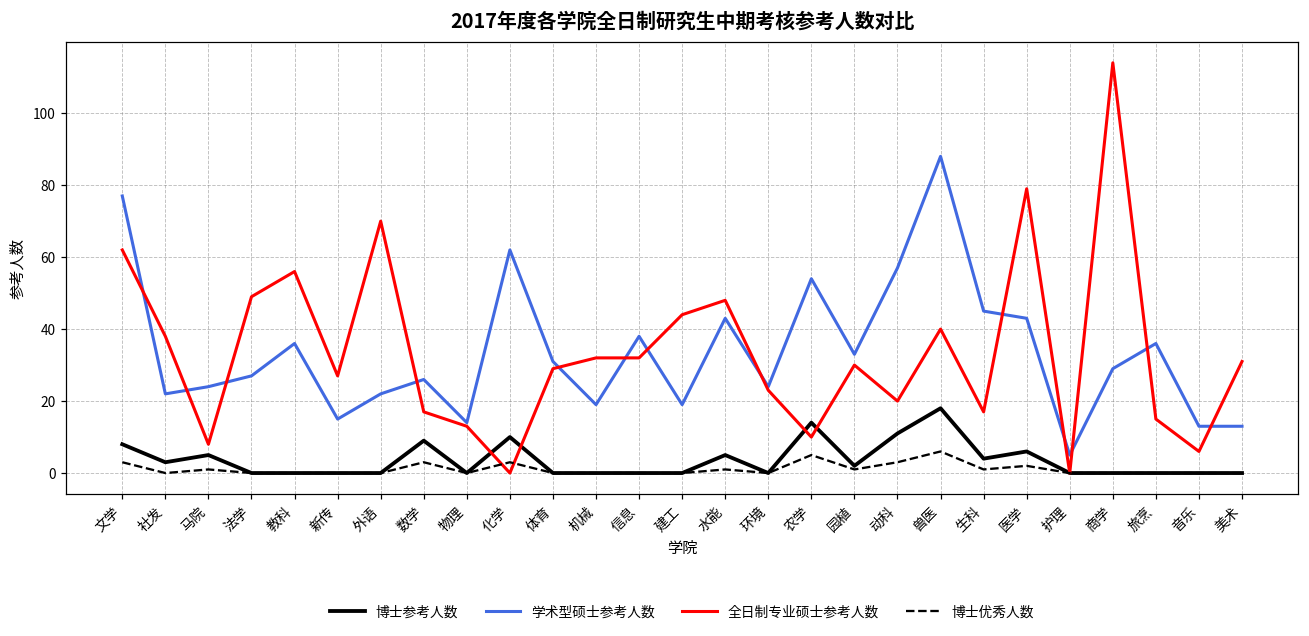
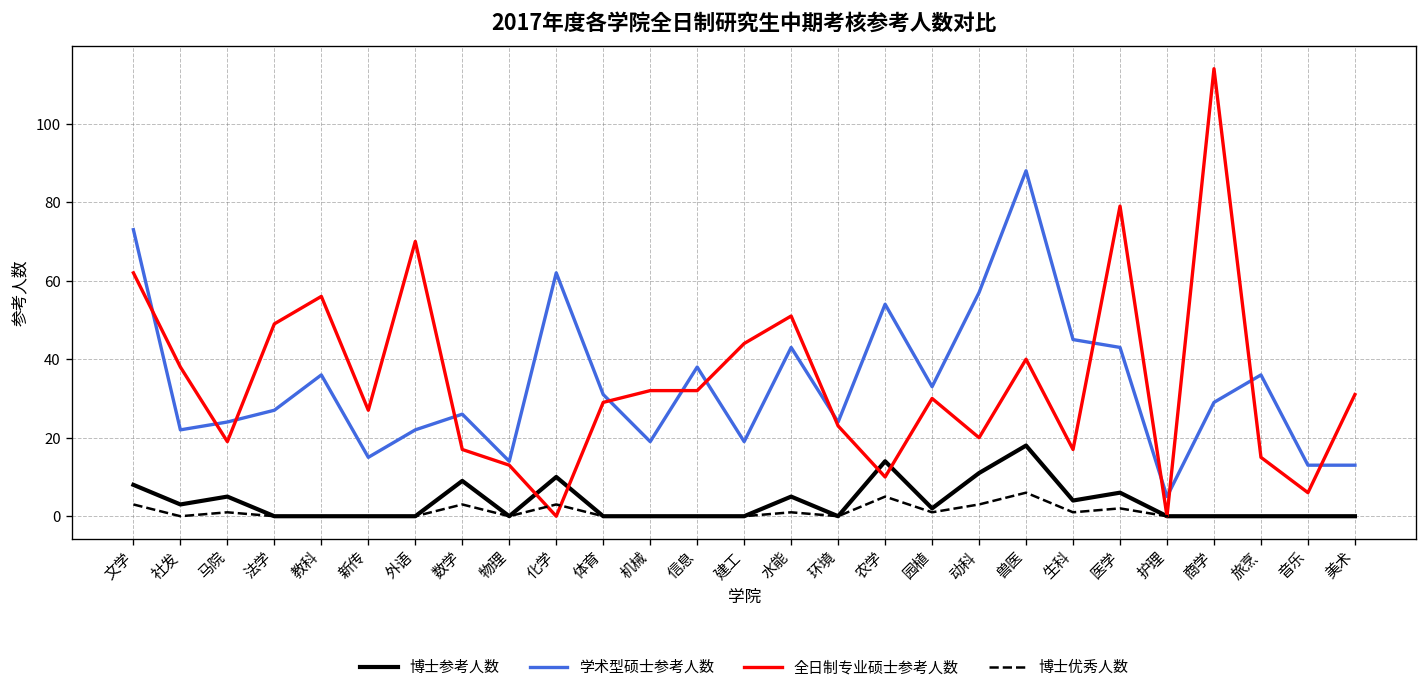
学术型硕士参考人数, 文学: 77 -> 73
全日制专业硕士参考人数, 马院: 8 -> 19
全日制专业硕士参考人数, 水能: 48 -> 51
